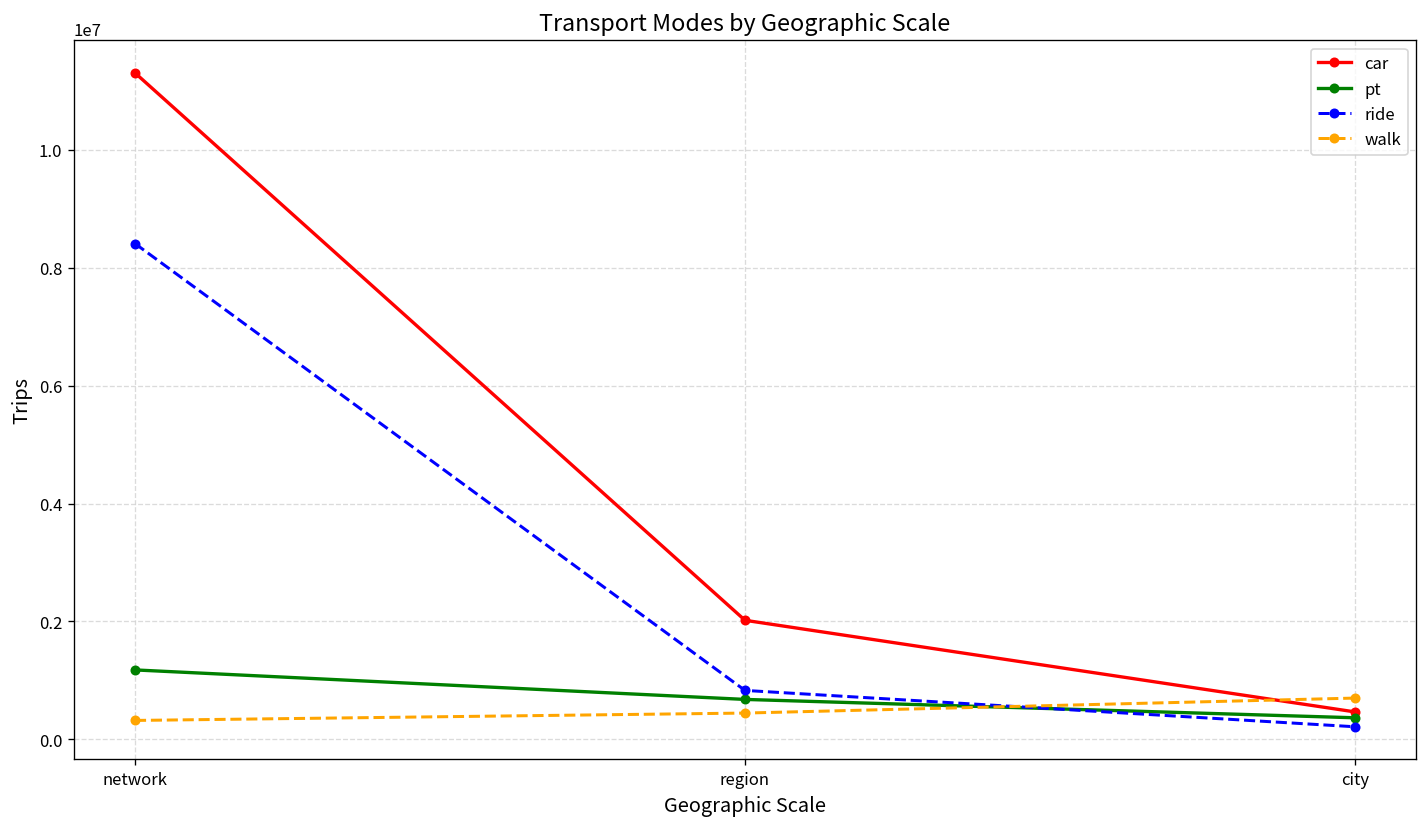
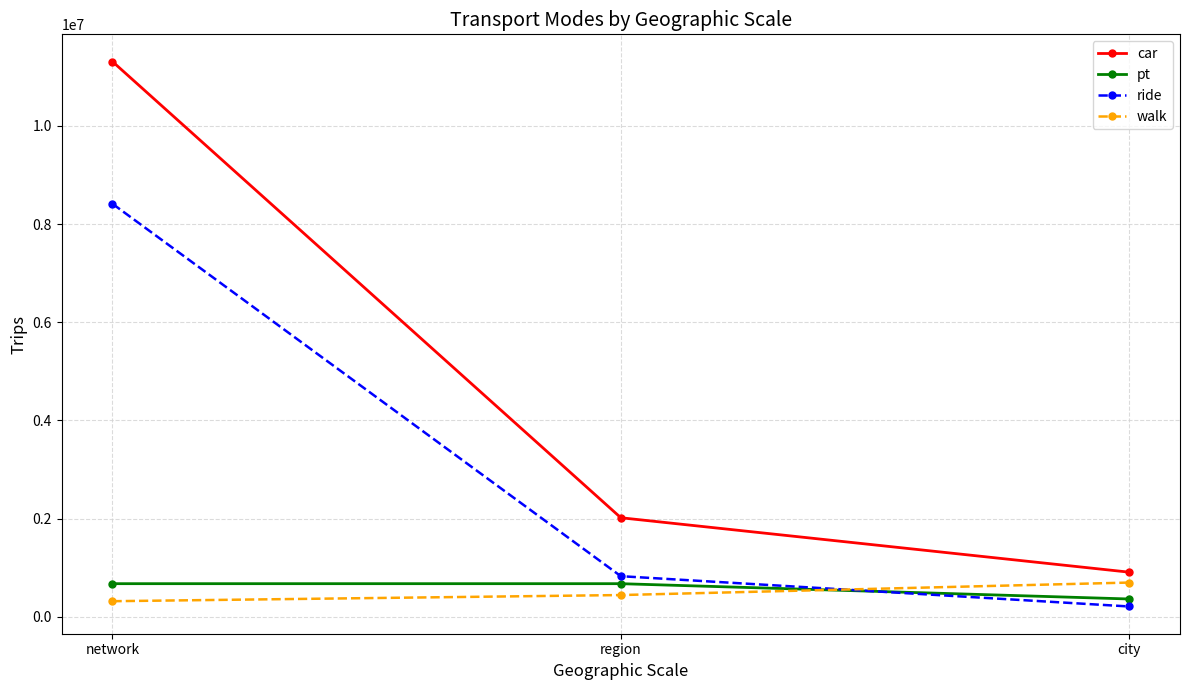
pt, network: 1200000 -> 700000
car, city: 500000 -> 900000
